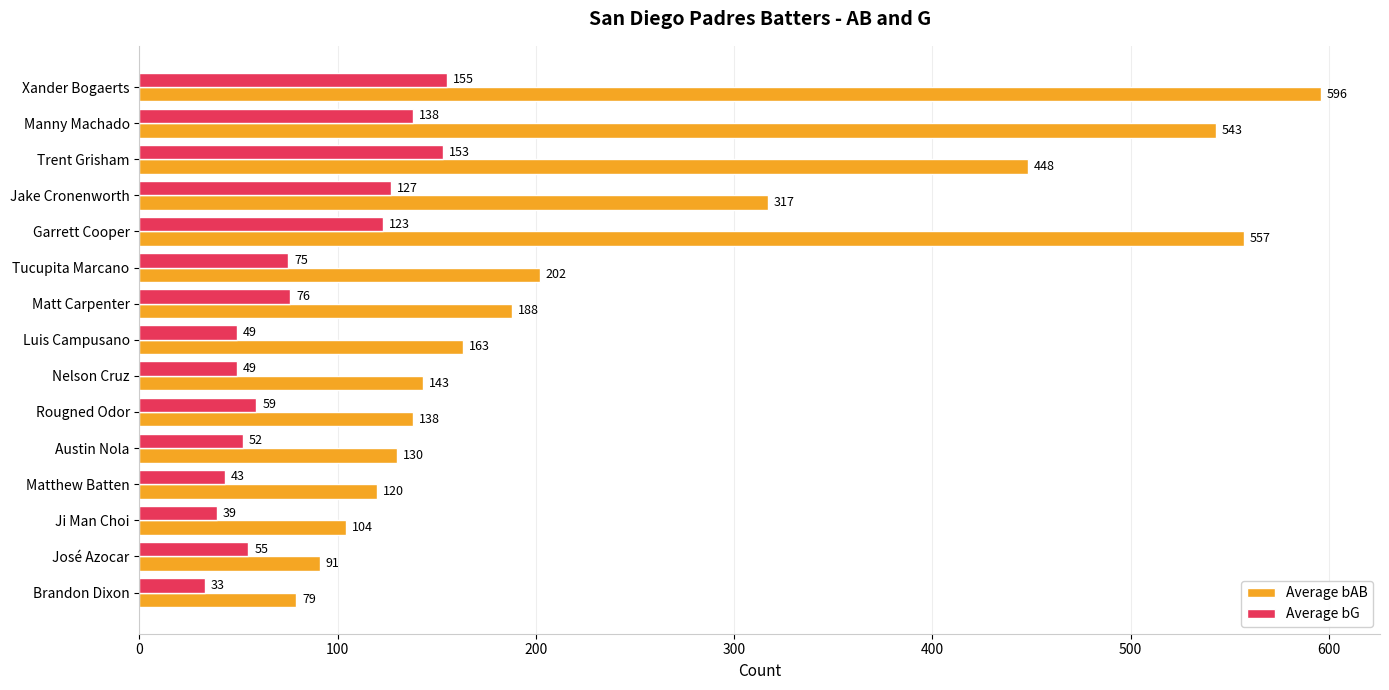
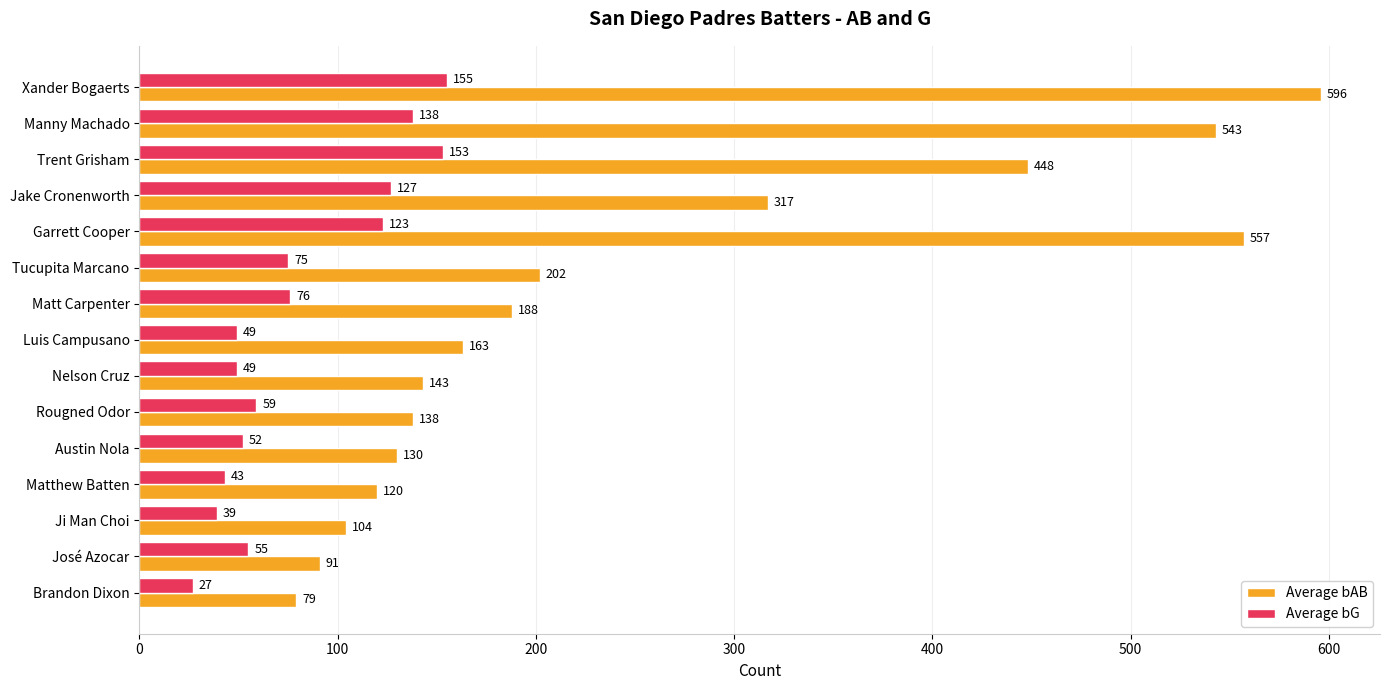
Average bG, Brandon Dixon: 33 -> 27
